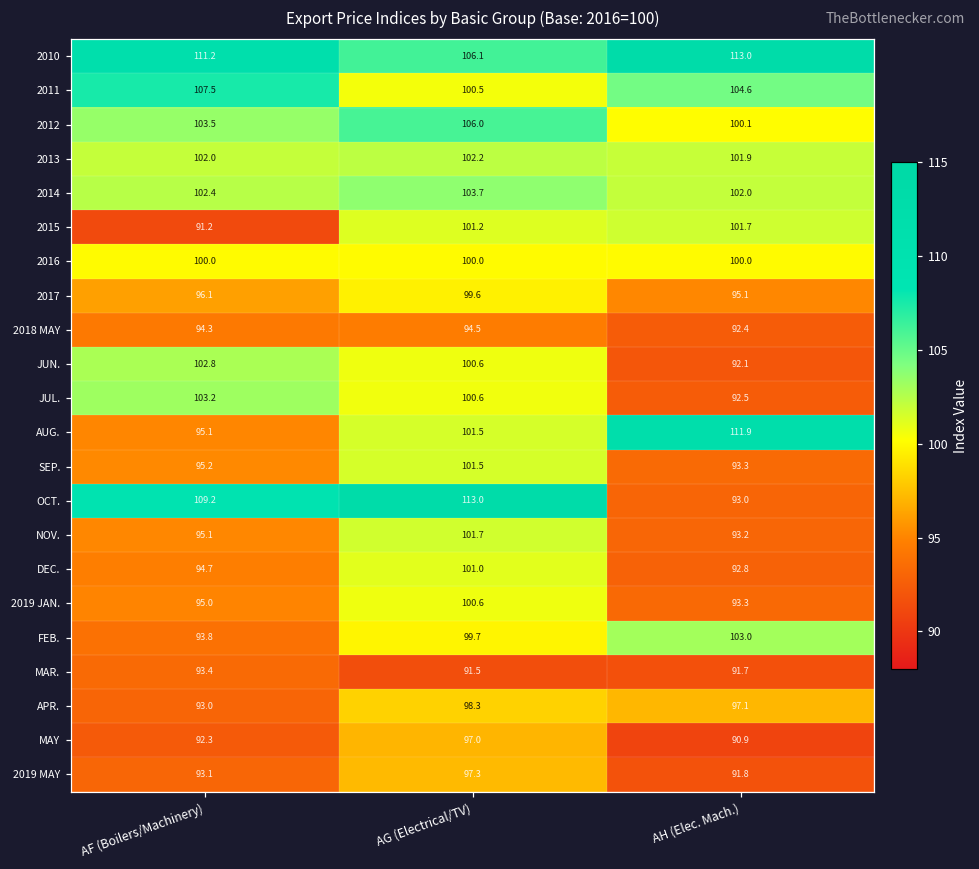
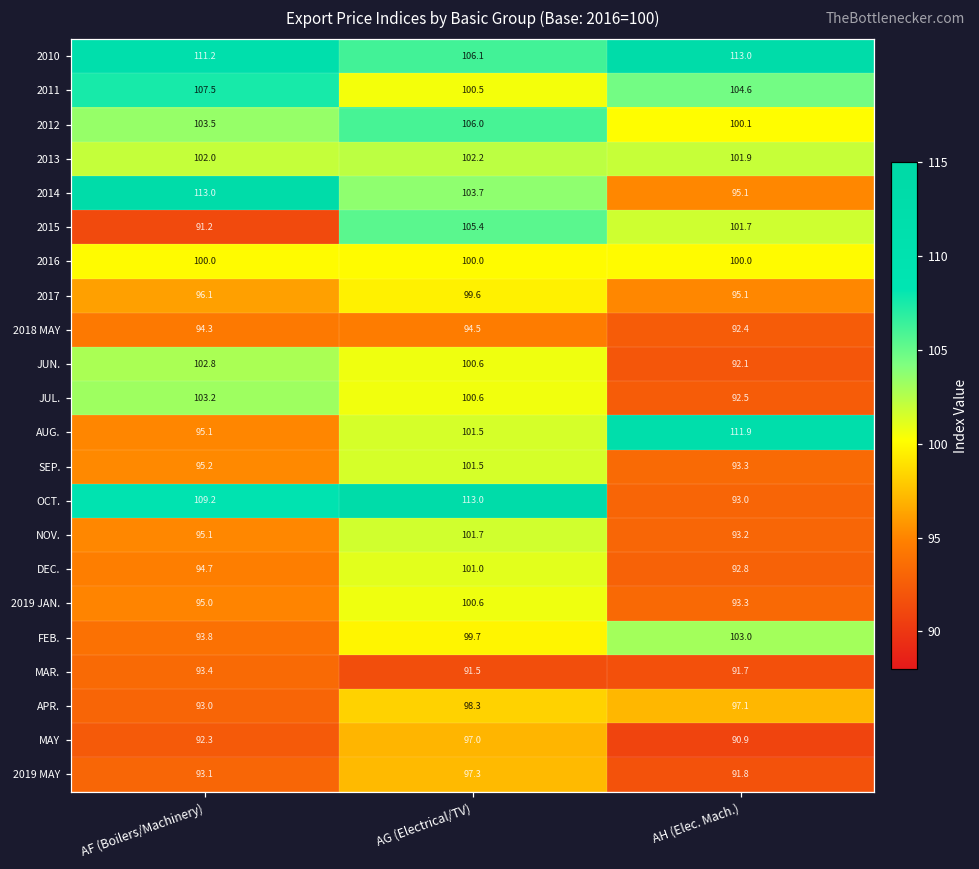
2014, AF (Boilers/Machinery): 102.4 -> 113.0
2014, AH (Elec. Mach.): 102.0 -> 95.1
2015, AG (Electrical/TV): 101.2 -> 105.4
